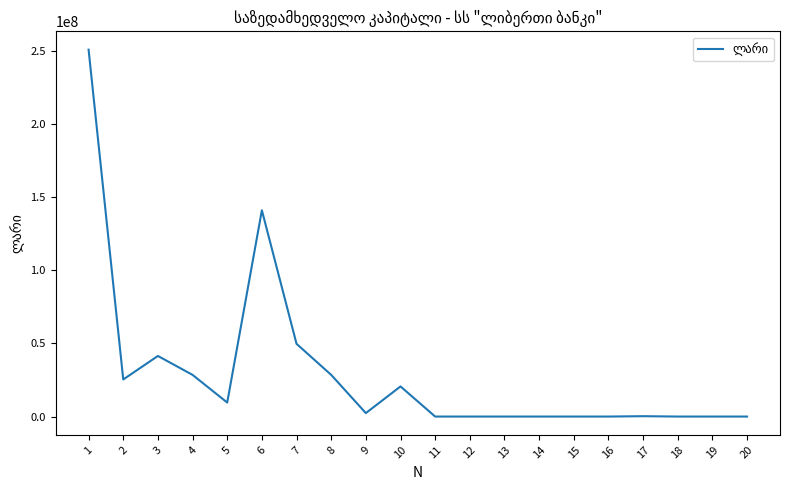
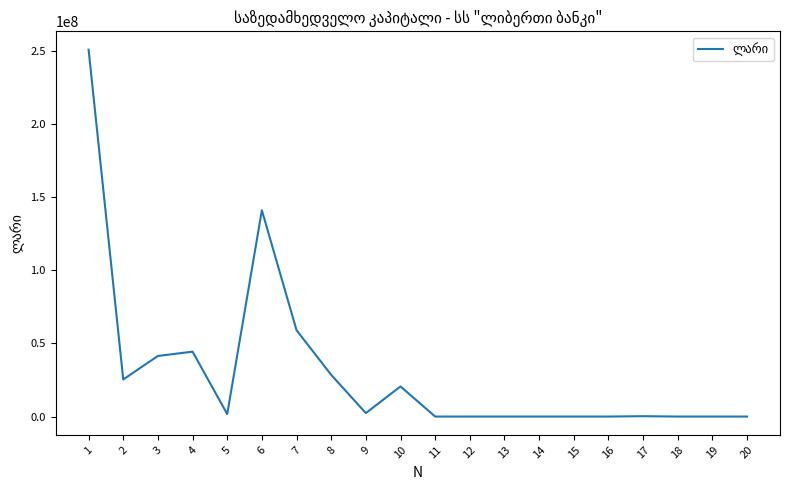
4: 29000000 -> 44000000
5: 10000000 -> 2000000
7: 50000000 -> 59000000
